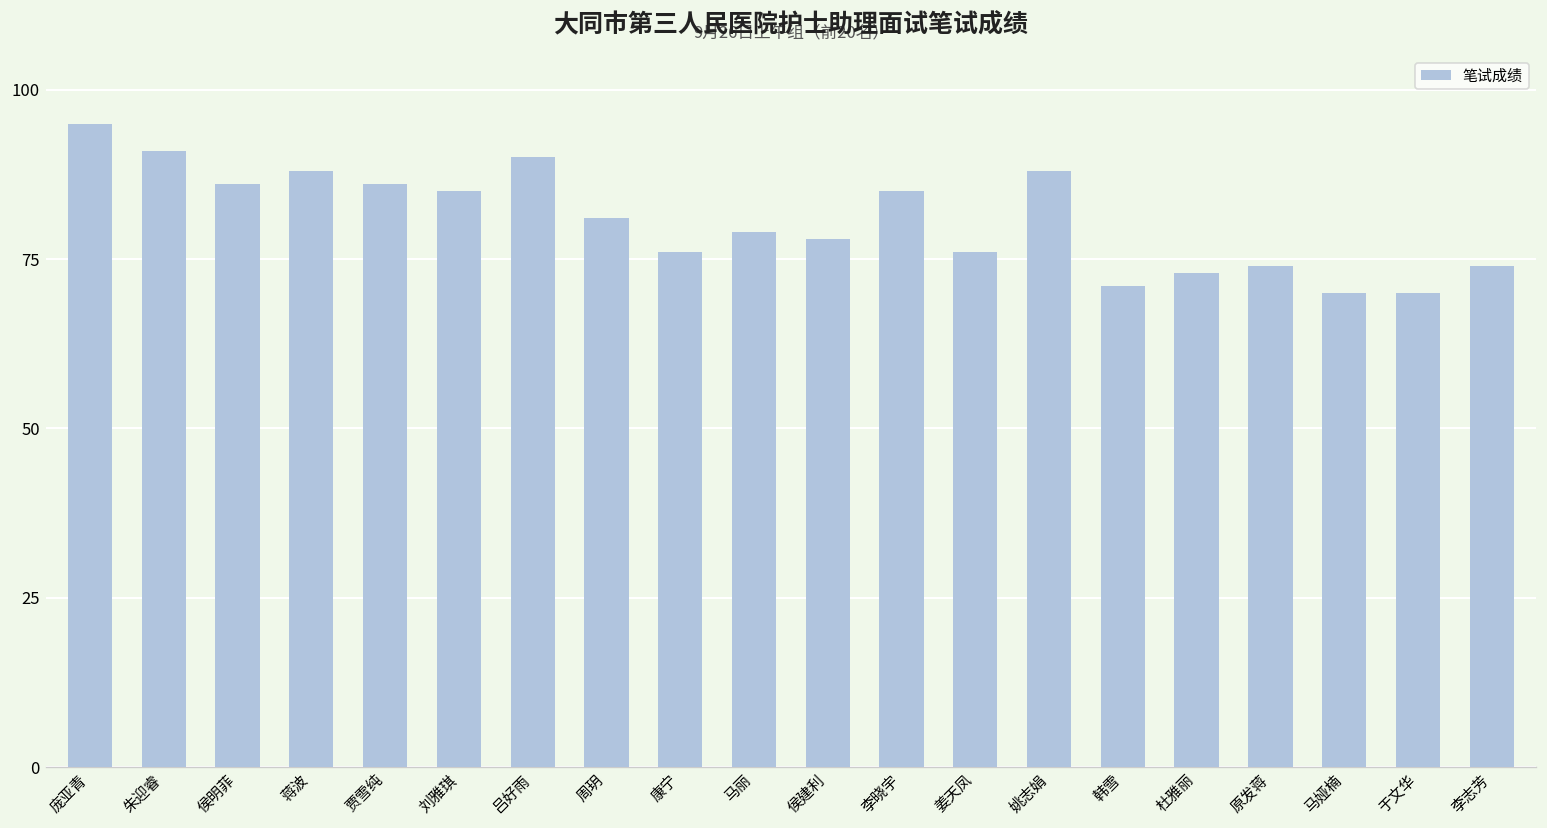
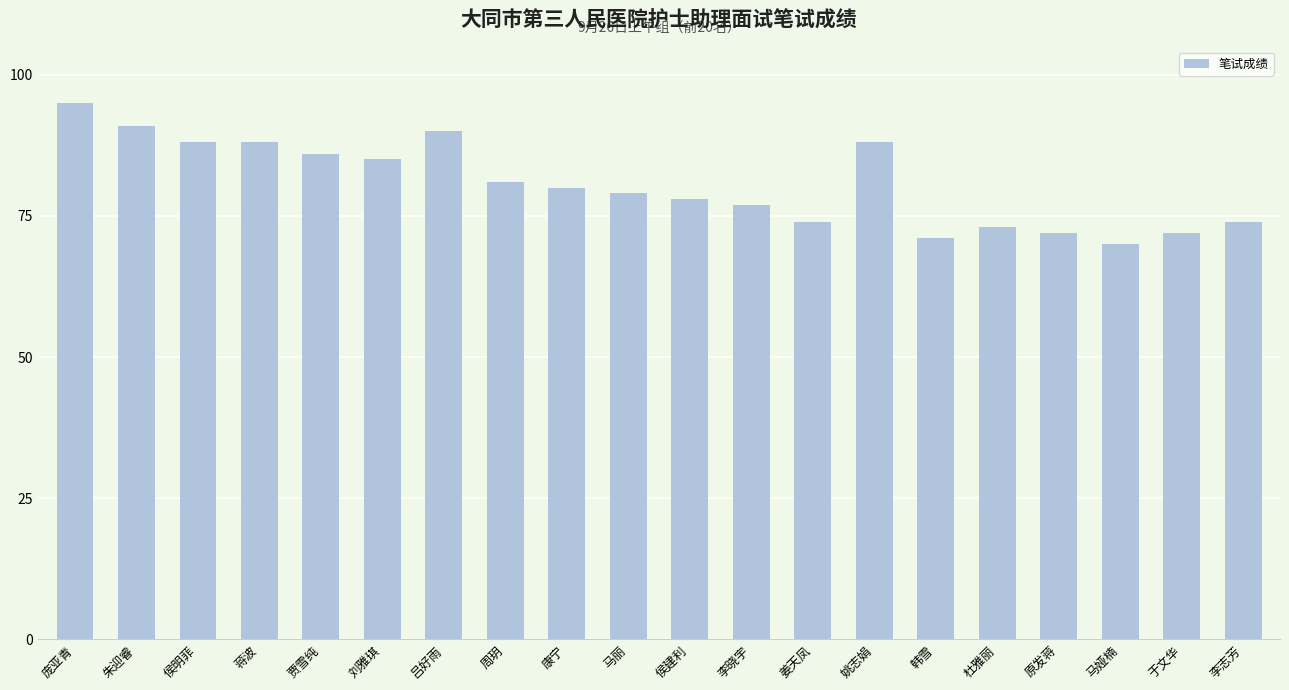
侯明菲: 86 -> 88
康宁: 76 -> 80
李晓宇: 85 -> 77
姜天凤: 76 -> 74
原发蒋: 74 -> 72
于文华: 70 -> 72
